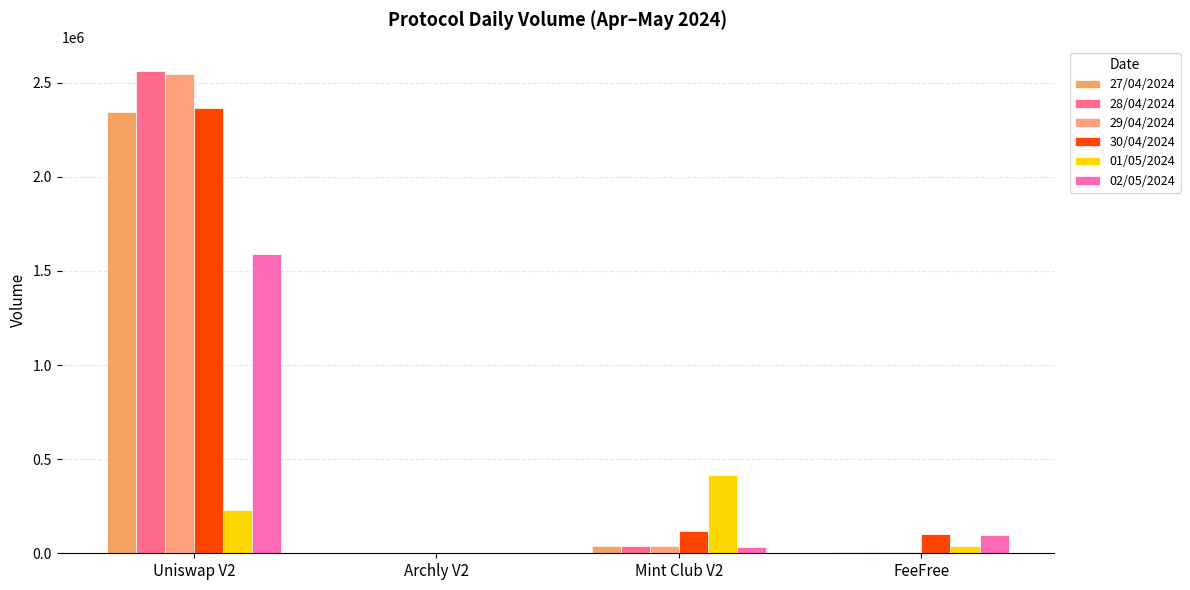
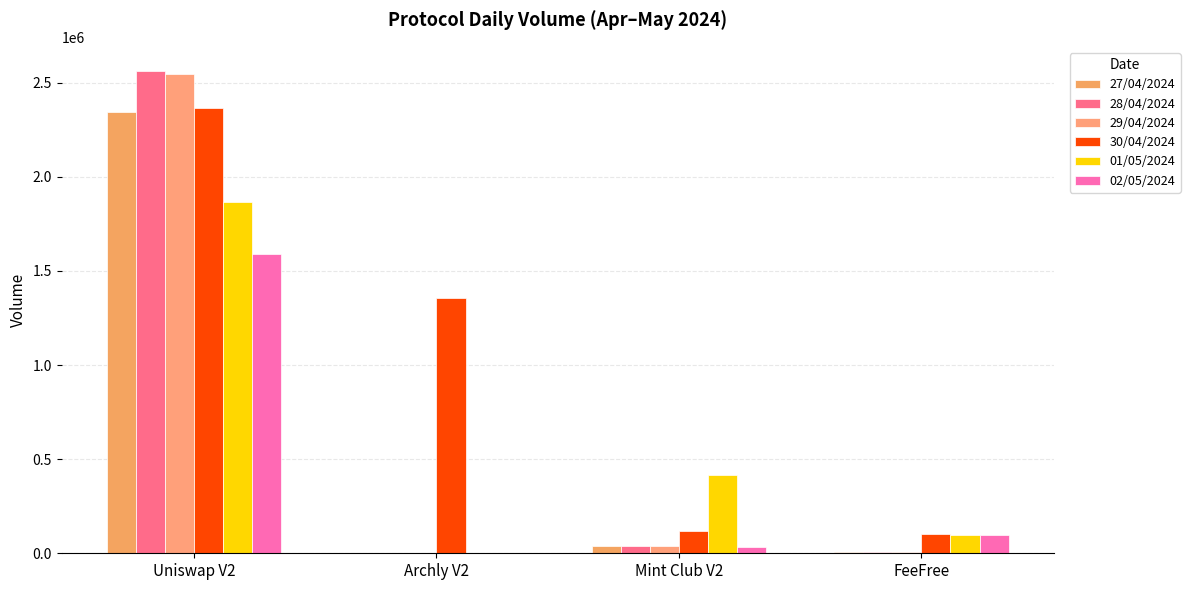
01/05/2024, Uniswap V2: 230000 -> 1870000
30/04/2024, Archly V2: 0 -> 1360000
01/05/2024, FeeFree: 40000 -> 100000
